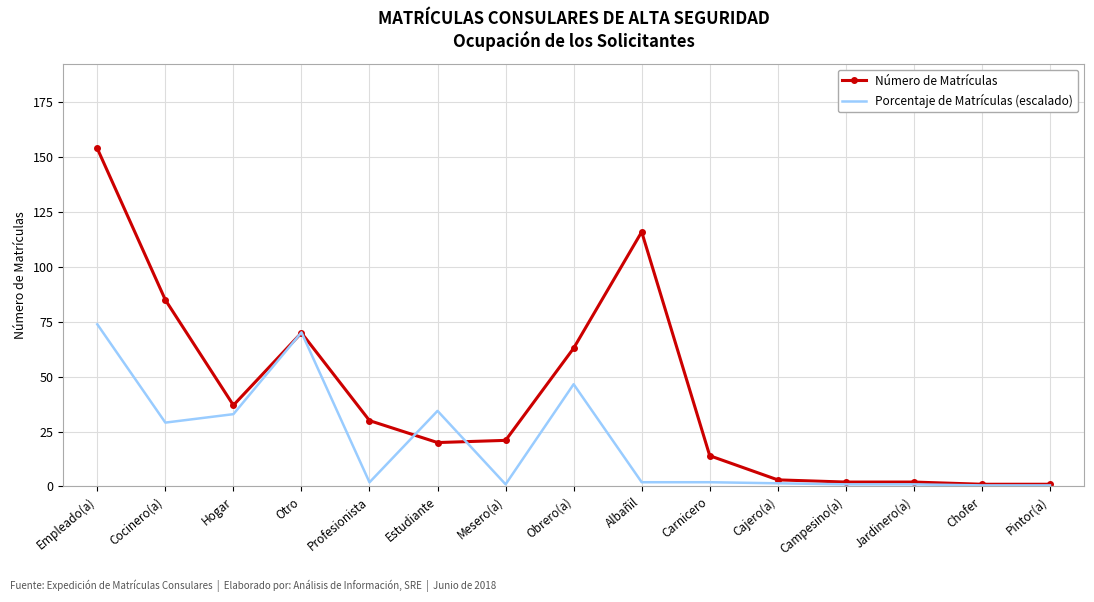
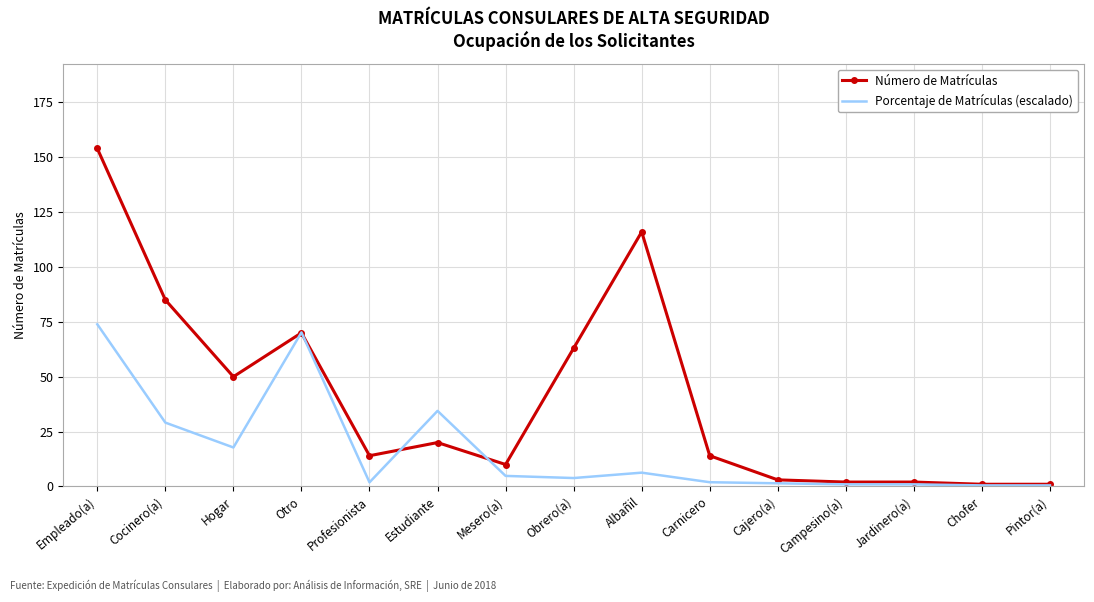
Número de Matrículas, Hogar: 37 -> 50
Porcentaje de Matrículas (escalado), Hogar: 33 -> 18
Número de Matrículas, Profesionista: 30 -> 14
Número de Matrículas, Mesero(a): 21 -> 10
Porcentaje de Matrículas (escalado), Mesero(a): 1 -> 5
Porcentaje de Matrículas (escalado), Obrero(a): 47 -> 4
Porcentaje de Matrículas (escalado), Albañil: 2 -> 6
